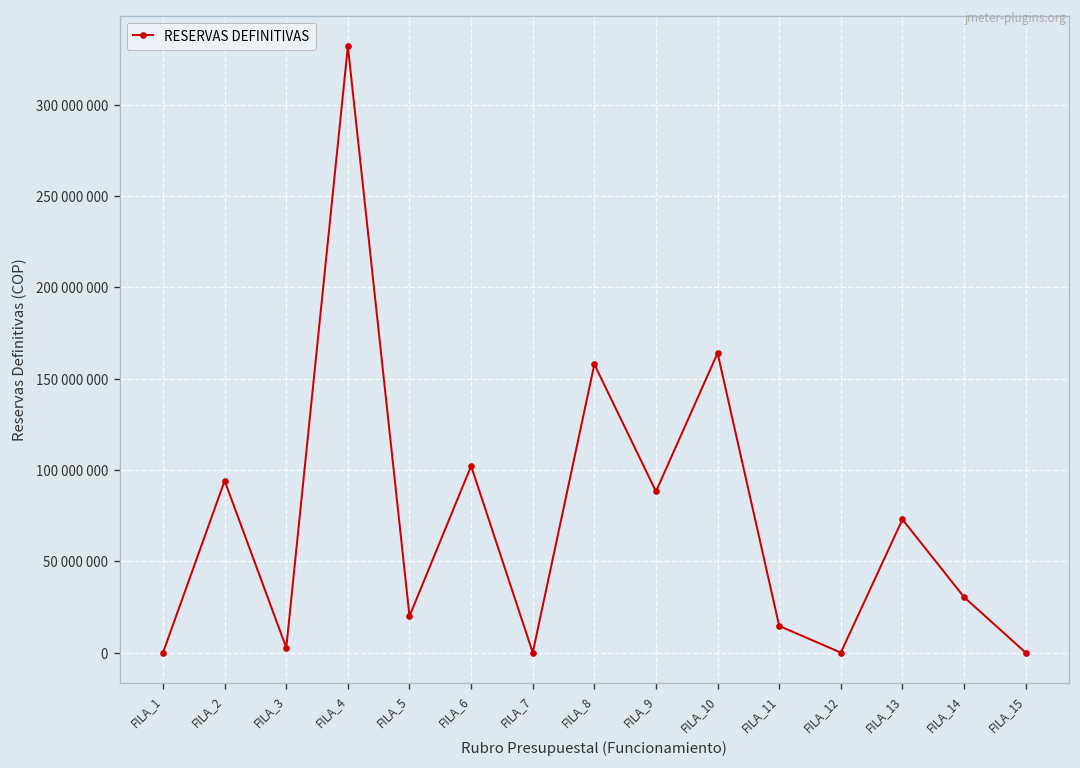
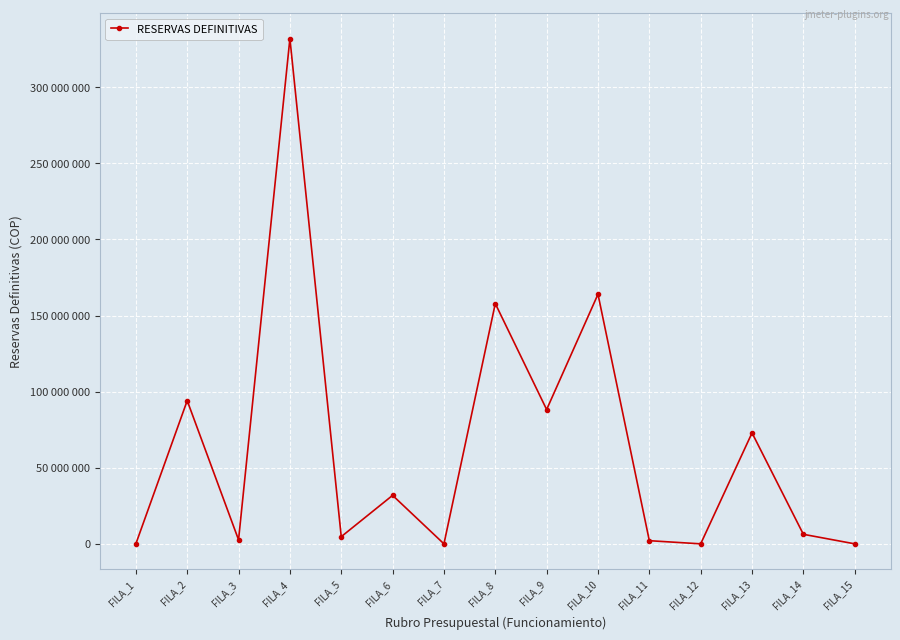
FILA_5: 20000000 -> 5000000
FILA_6: 102000000 -> 32000000
FILA_11: 15000000 -> 2000000
FILA_14: 30000000 -> 6000000
